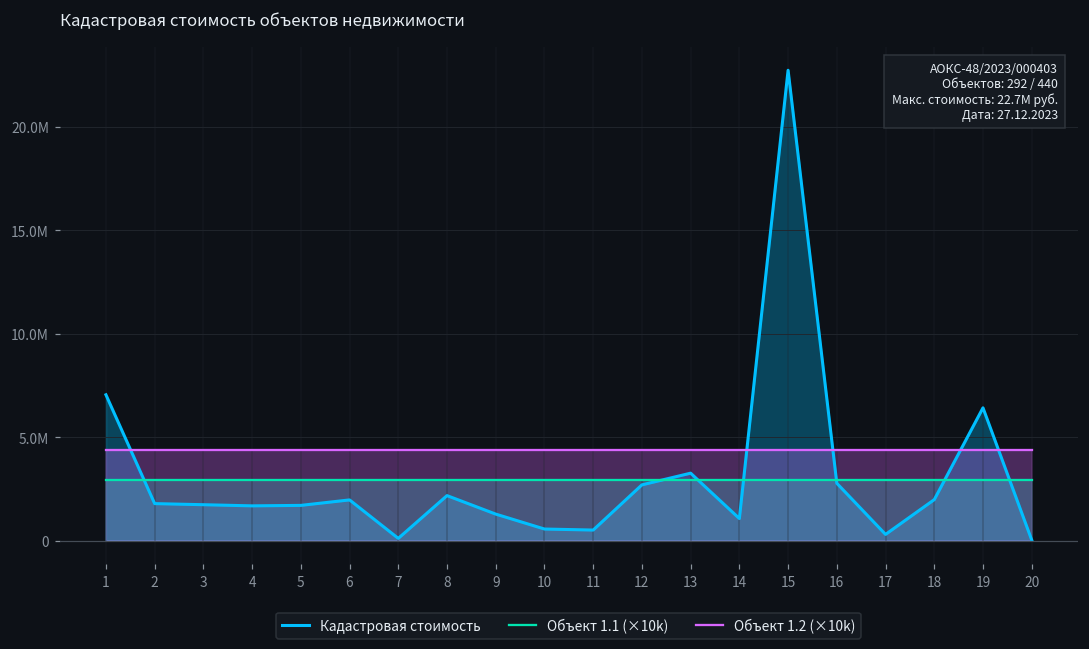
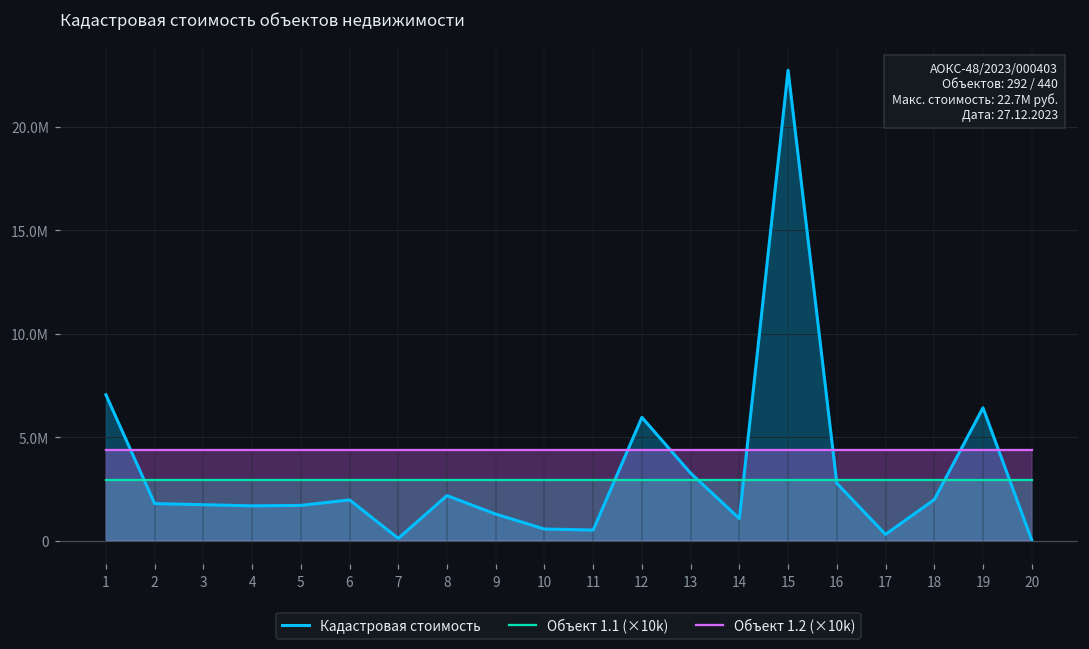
Кадастровая стоимость, 12: 2.7М -> 6.0М
